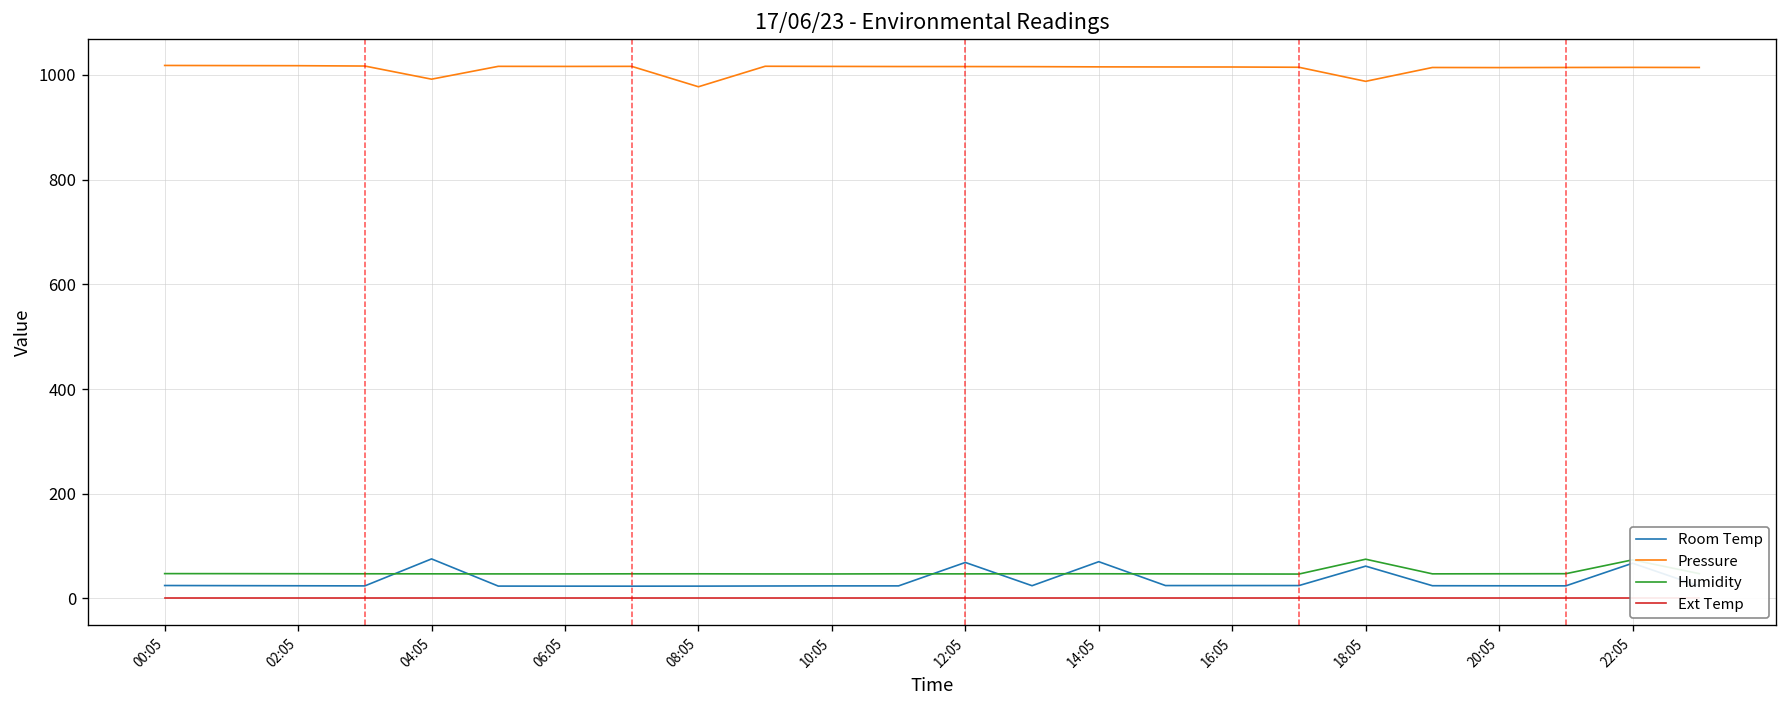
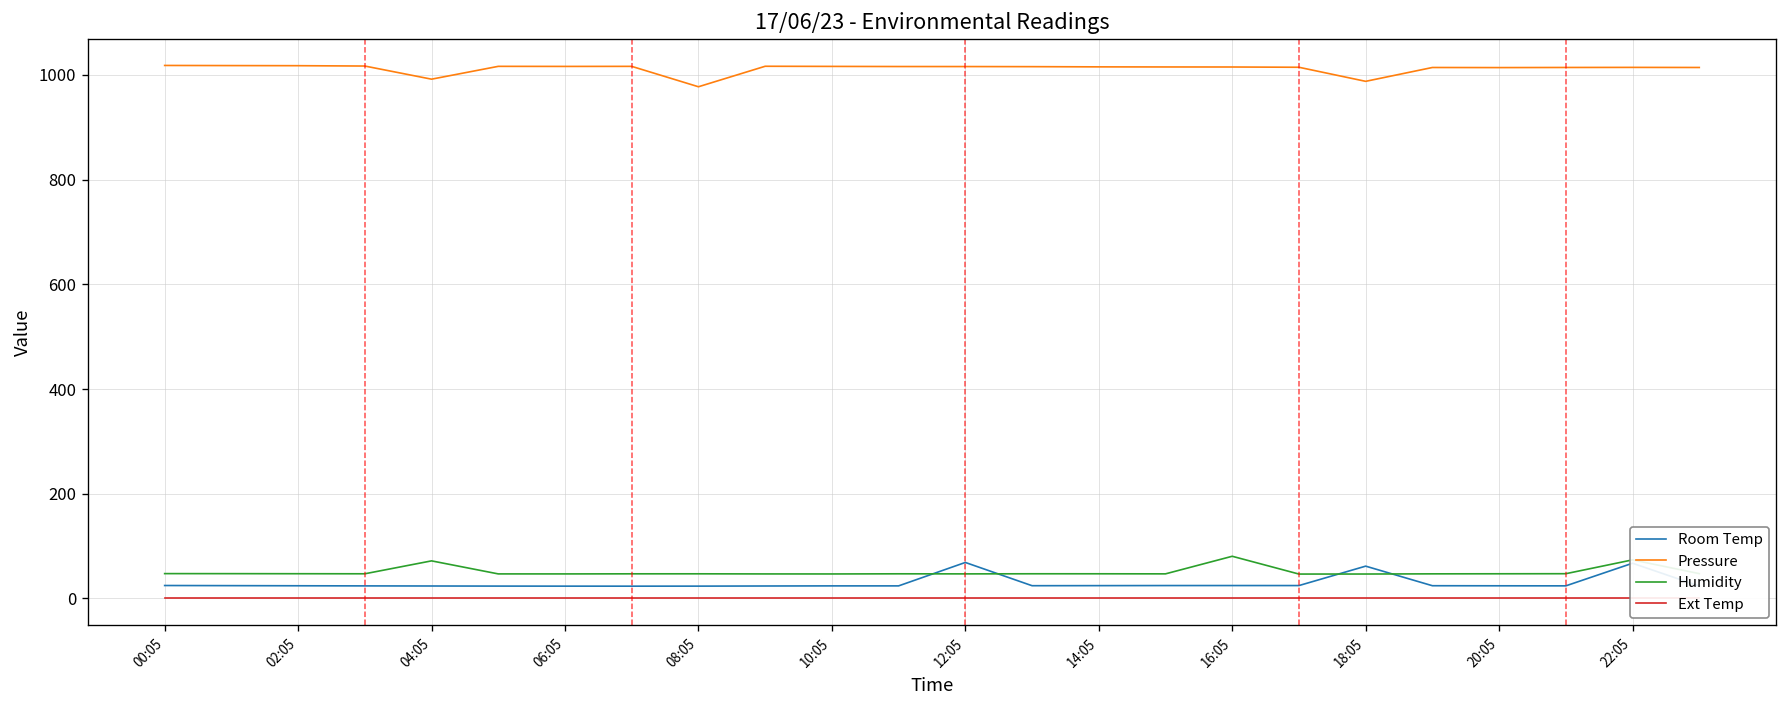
Room Temp, 04:05: 80 -> 20
Humidity, 04:05: 50 -> 70
Room Temp, 14:05: 70 -> 20
Humidity, 16:05: 50 -> 80
Humidity, 18:05: 80 -> 50
